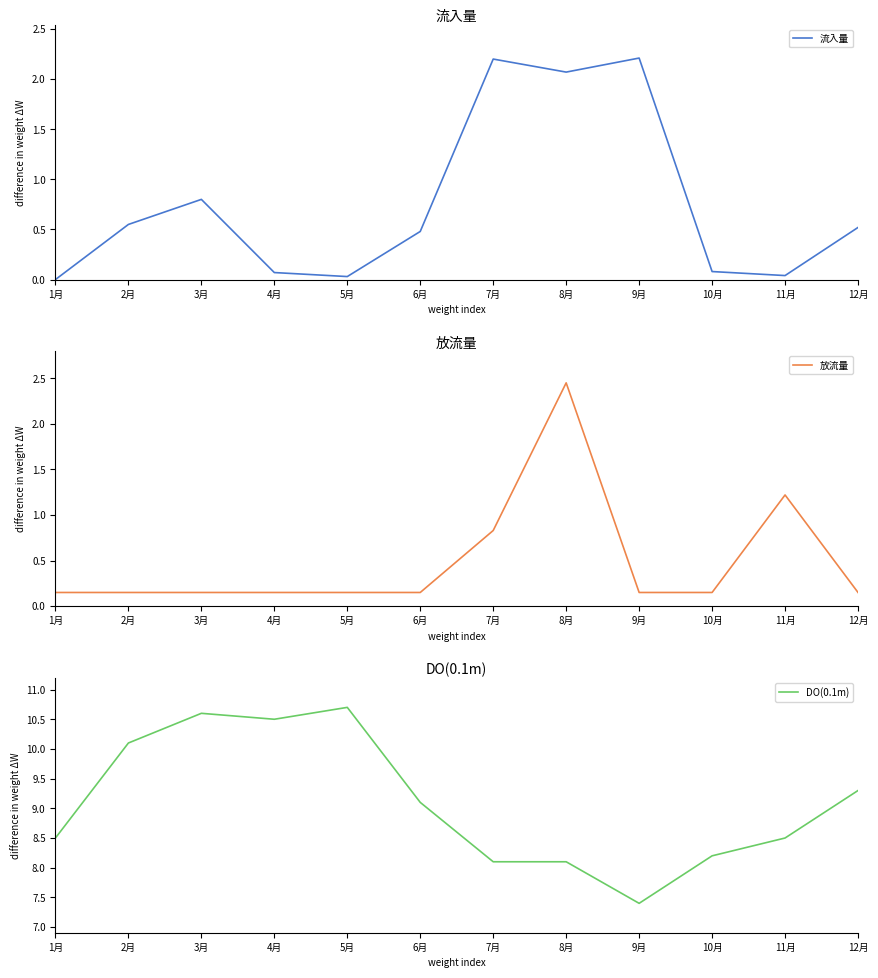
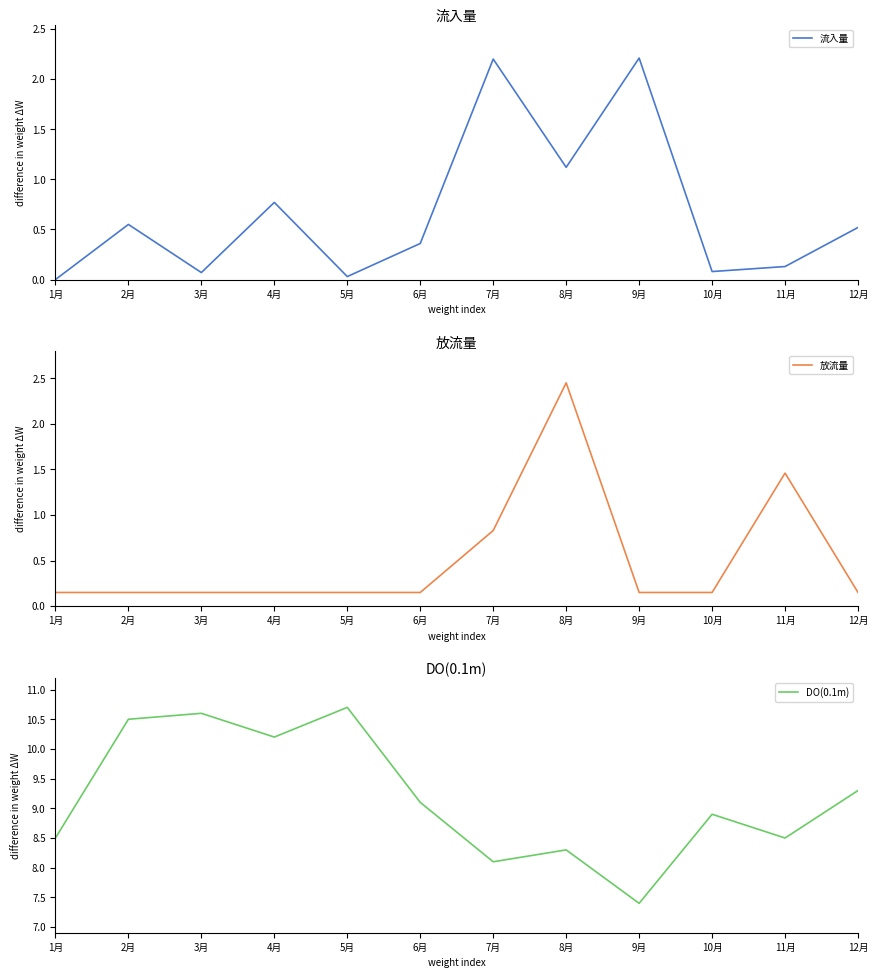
流入量, 3月: 0.80 -> 0.07
流入量, 4月: 0.07 -> 0.77
流入量, 6月: 0.48 -> 0.36
流入量, 8月: 2.07 -> 1.12
流入量, 11月: 0.04 -> 0.13
放流量, 11月: 1.2 -> 1.5
DO(0.1m), 2月: 10.1 -> 10.5
DO(0.1m), 4月: 10.5 -> 10.2
DO(0.1m), 8月: 8.1 -> 8.3
DO(0.1m), 10月: 8.2 -> 8.9
